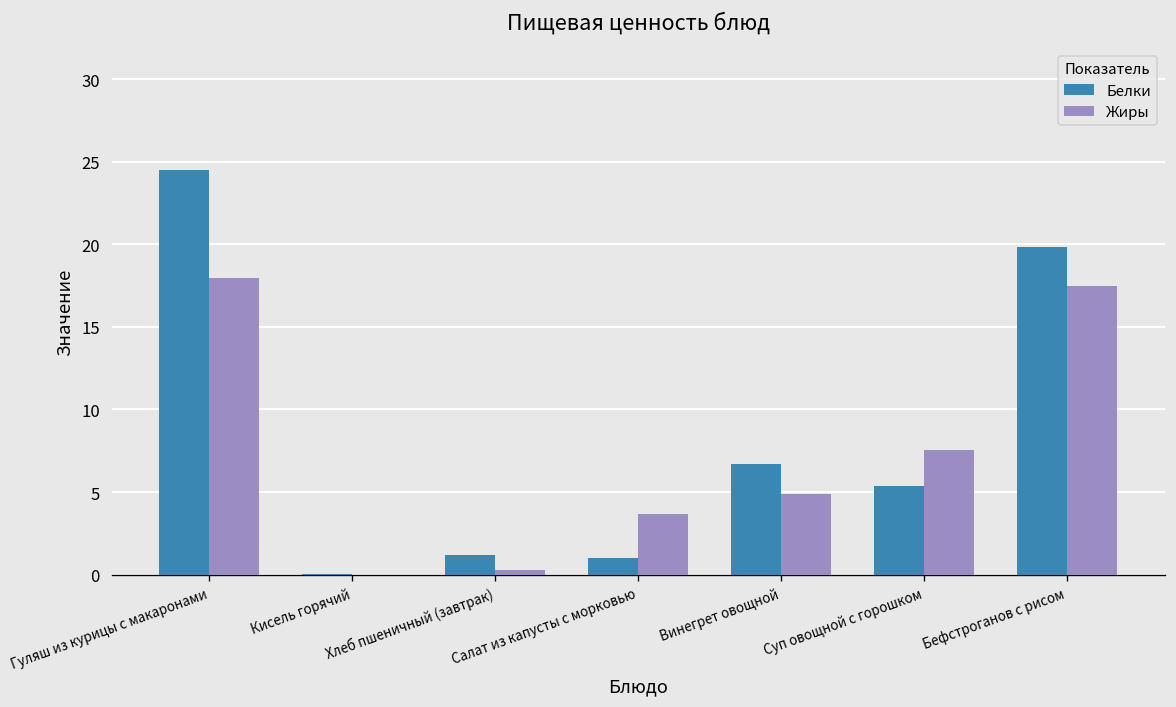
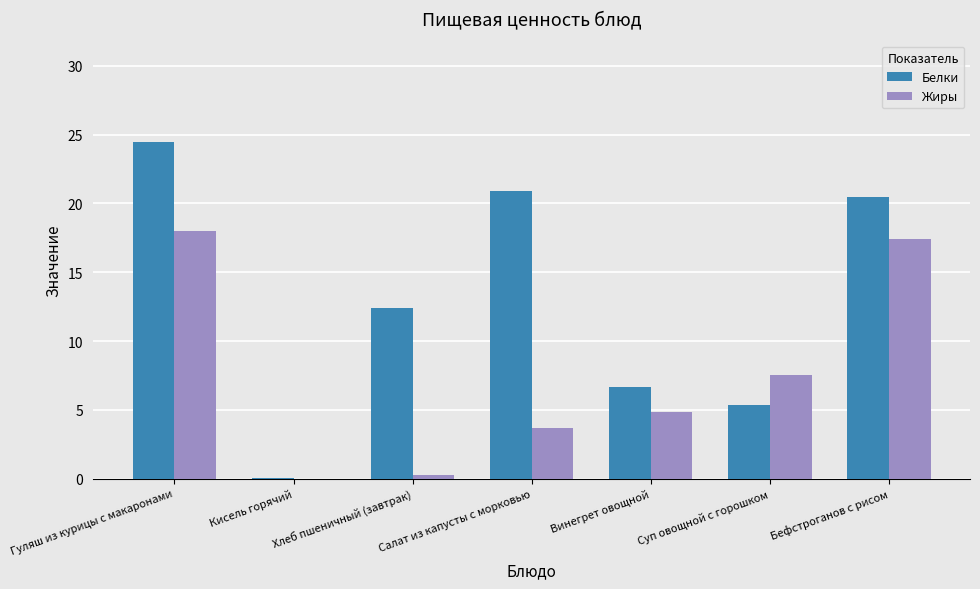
Белки, Хлеб пшеничный (завтрак): 1.2 -> 12.4
Белки, Салат из капусты с морковью: 1.0 -> 20.9
Белки, Бефстроганов с рисом: 19.8 -> 20.5
